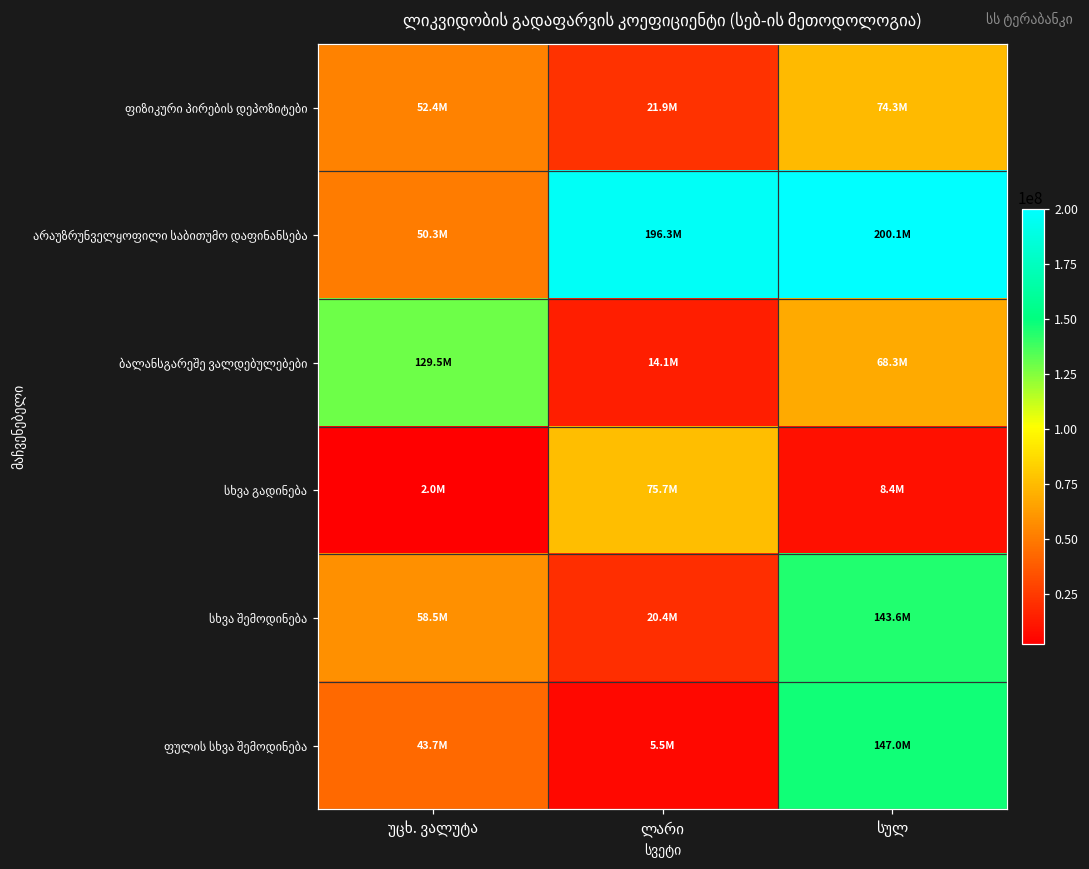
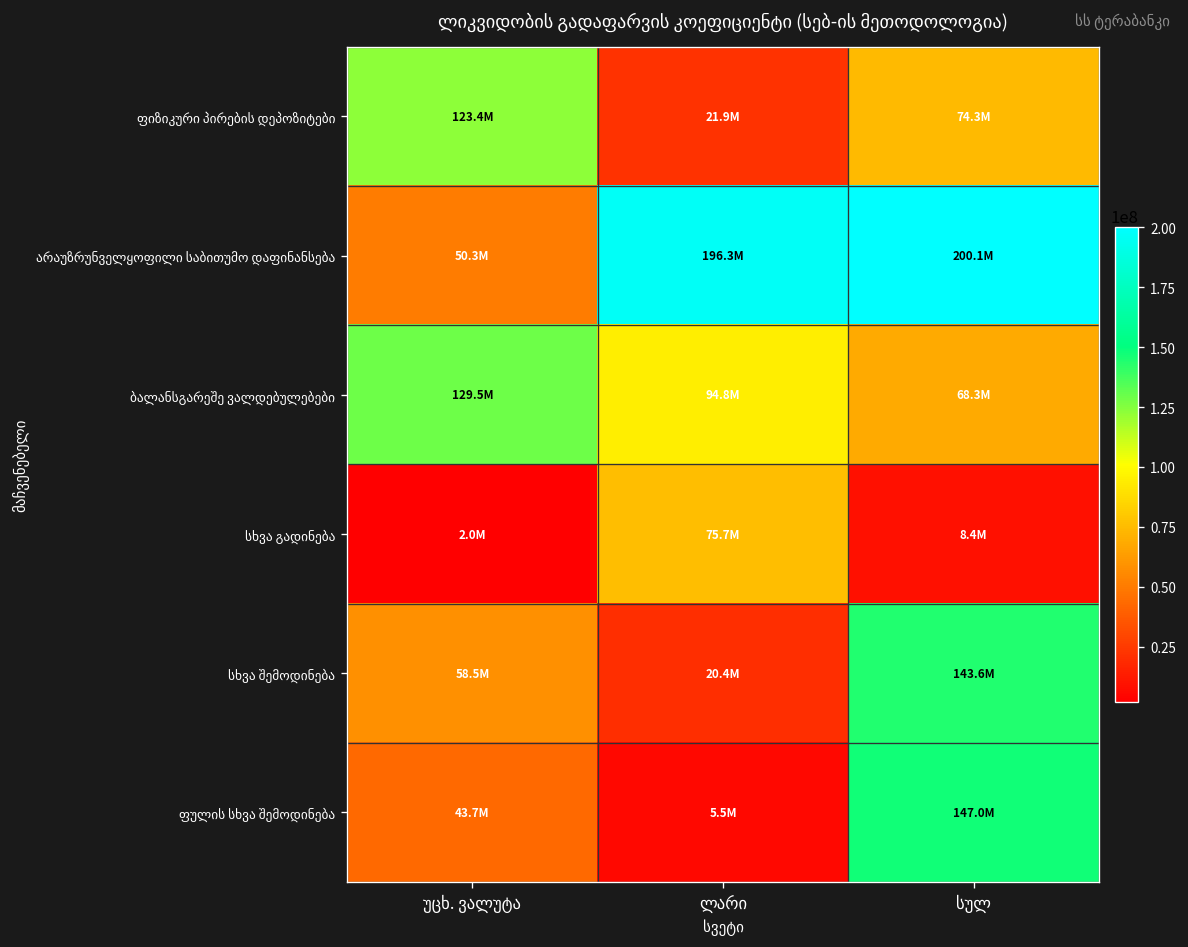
ფიზიკური პირების დეპოზიტები, უცხ. ვალუტა: 52.4M -> 123.4M
ბალანსგარეშე ვალდებულებები, ლარი: 14.1M -> 94.8M
